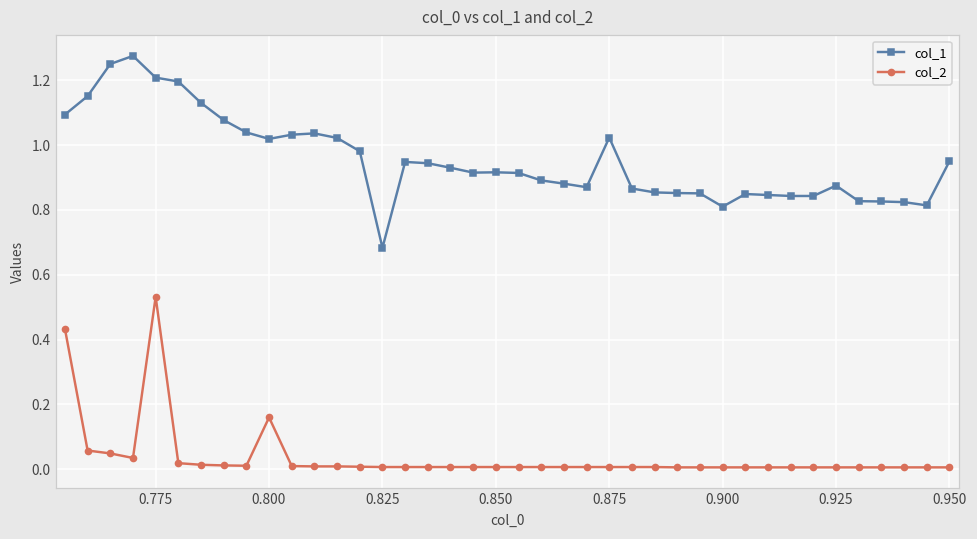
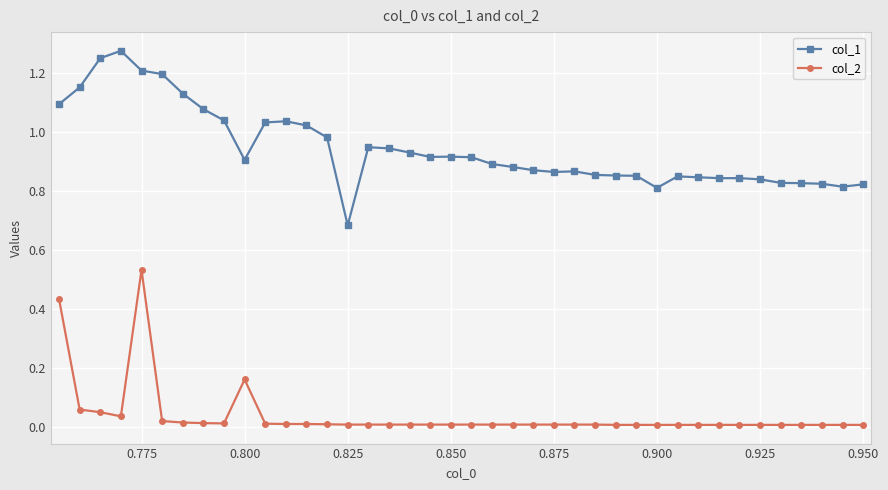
col_1, 0.800: 1.02 -> 0.91
col_1, 0.875: 1.02 -> 0.86
col_1, 0.925: 0.88 -> 0.84
col_1, 0.950: 0.95 -> 0.82
